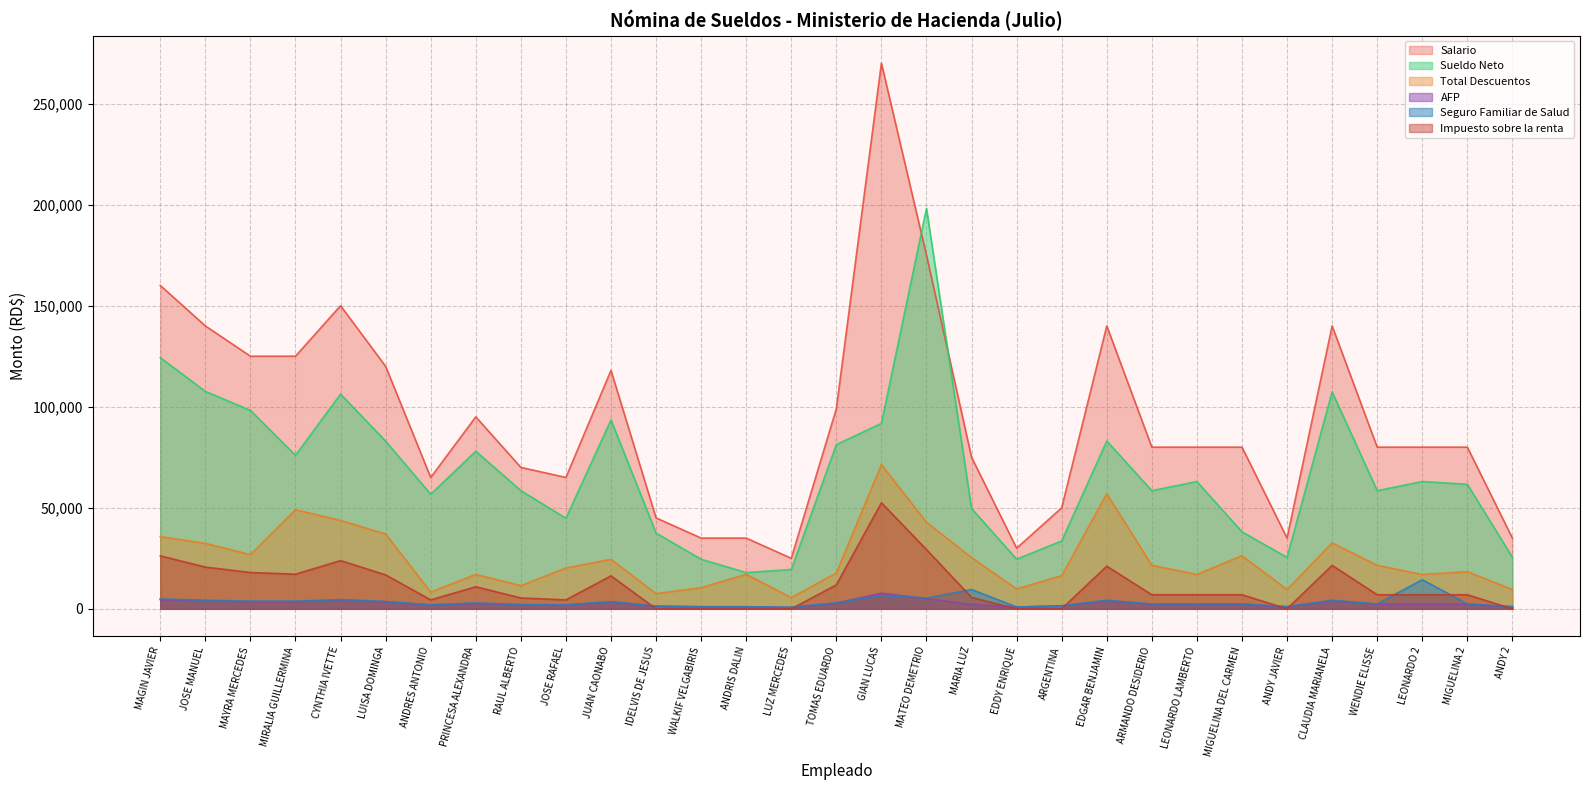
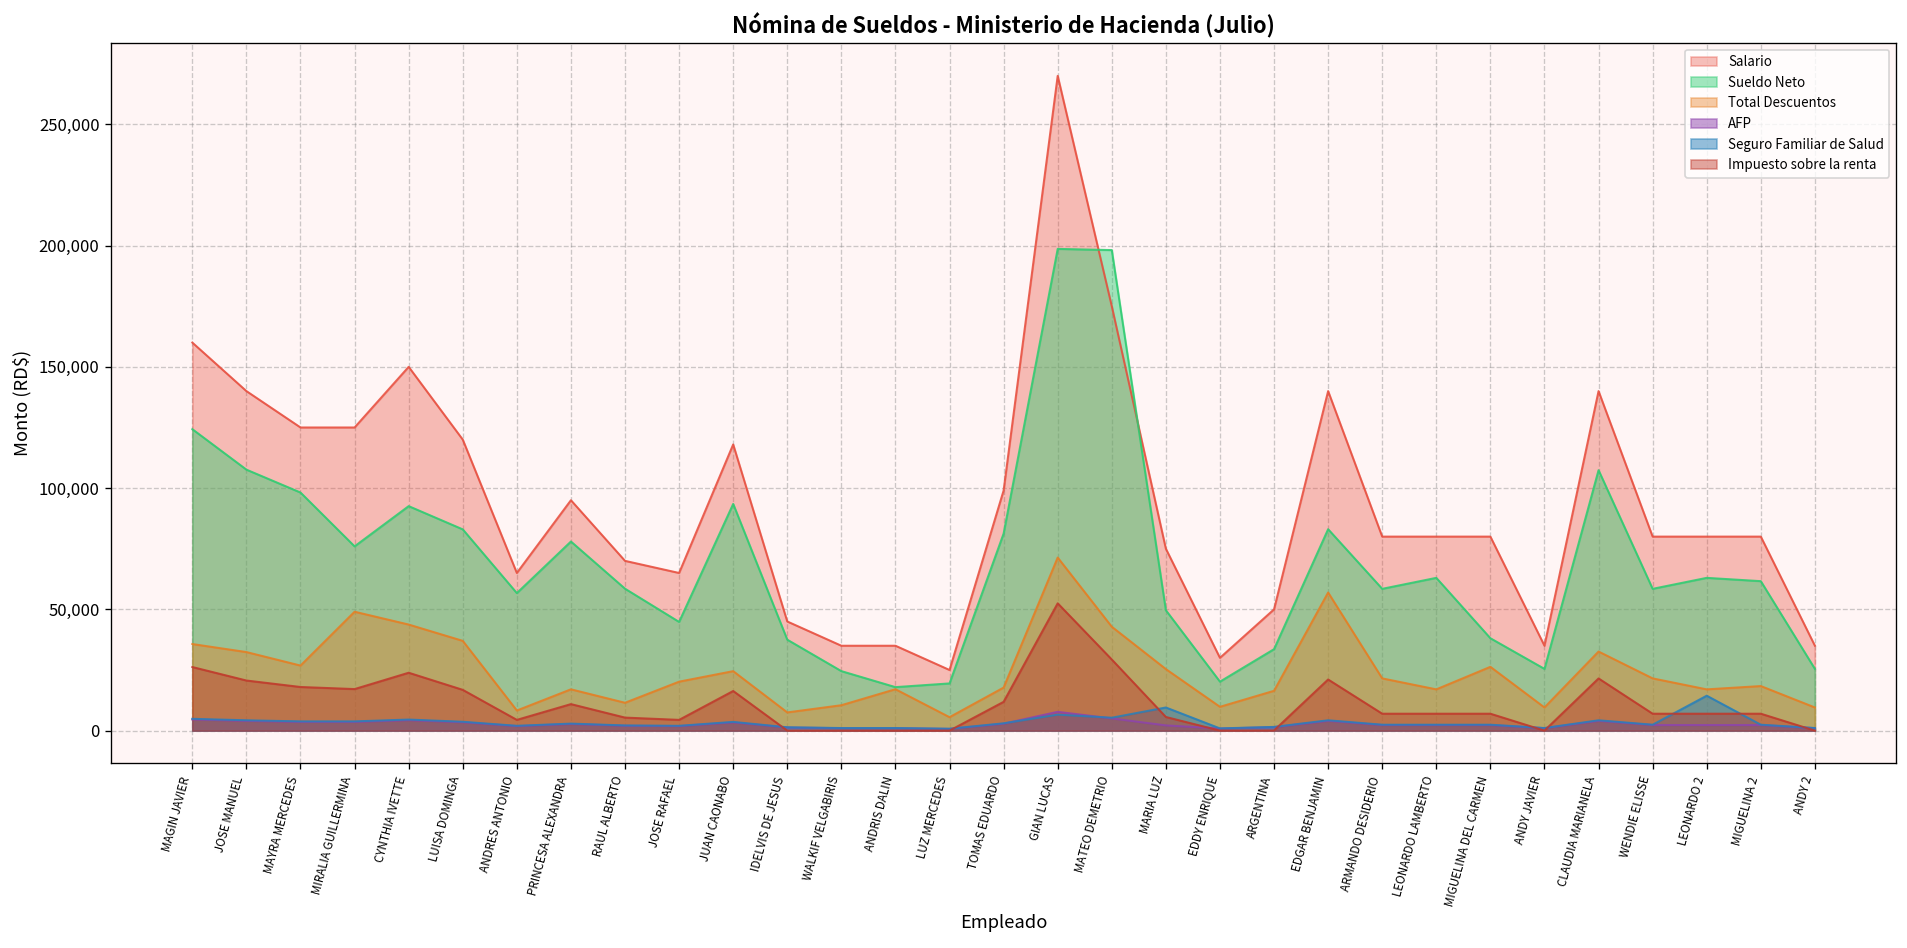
Sueldo Neto, CYNTHIA IVETTE: 106,000 -> 93,000
Sueldo Neto, GIAN LUCAS: 92,000 -> 199,000
Sueldo Neto, EDDY ENRIQUE: 25,000 -> 20,000
